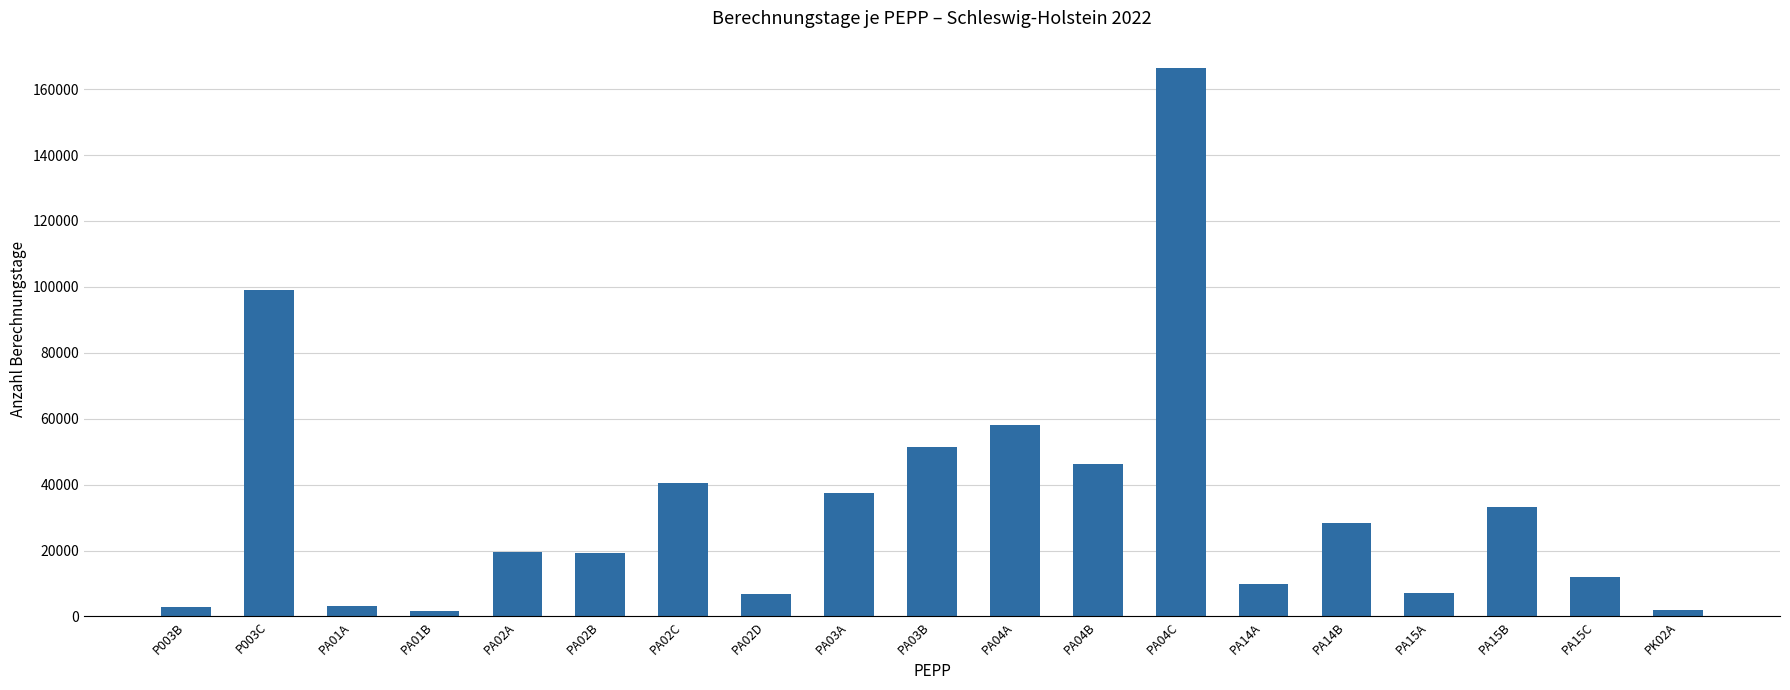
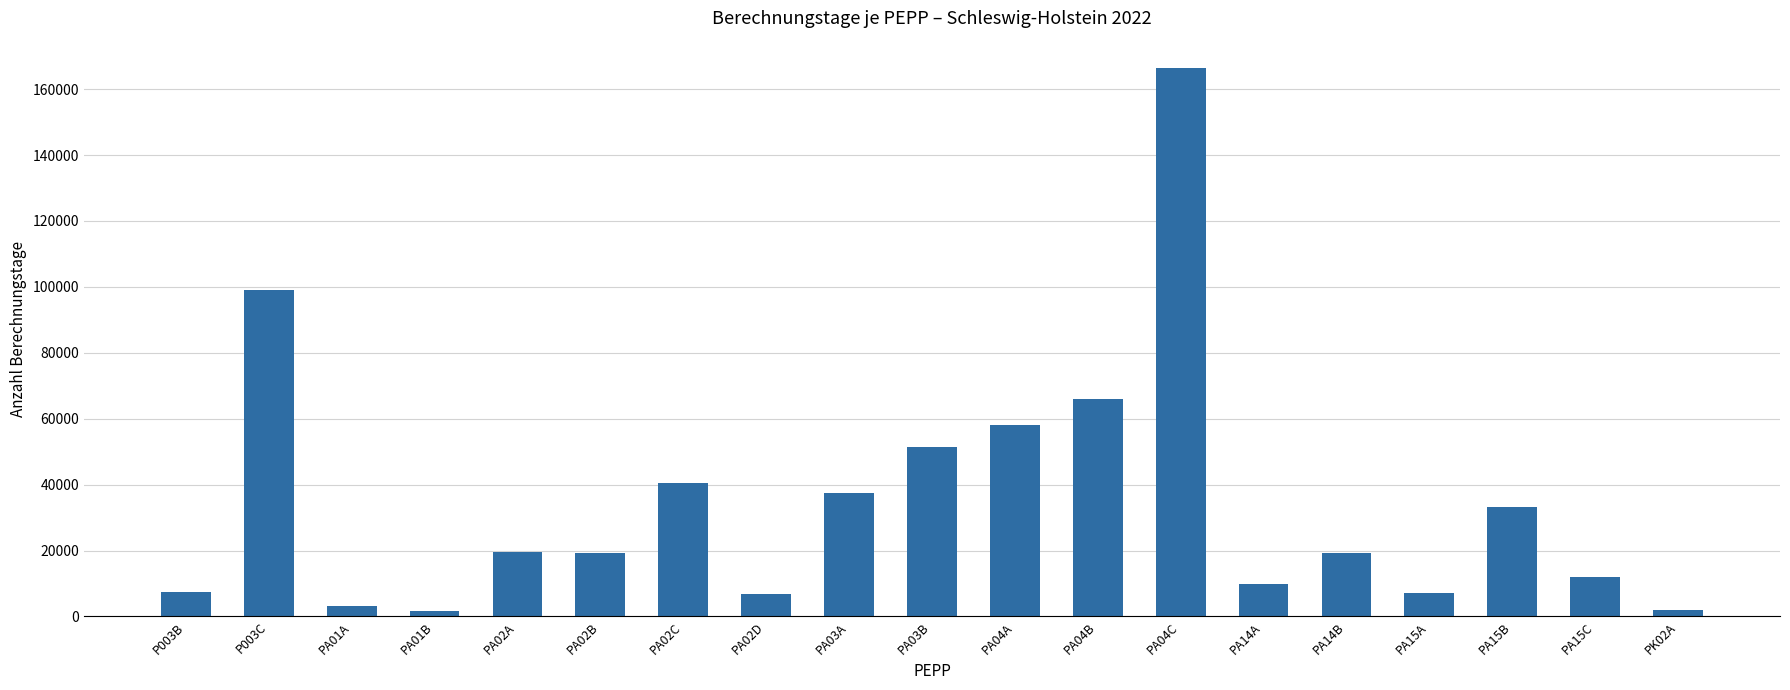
P003B: 3000 -> 7000
PA04B: 46000 -> 66000
PA14B: 28000 -> 19000
